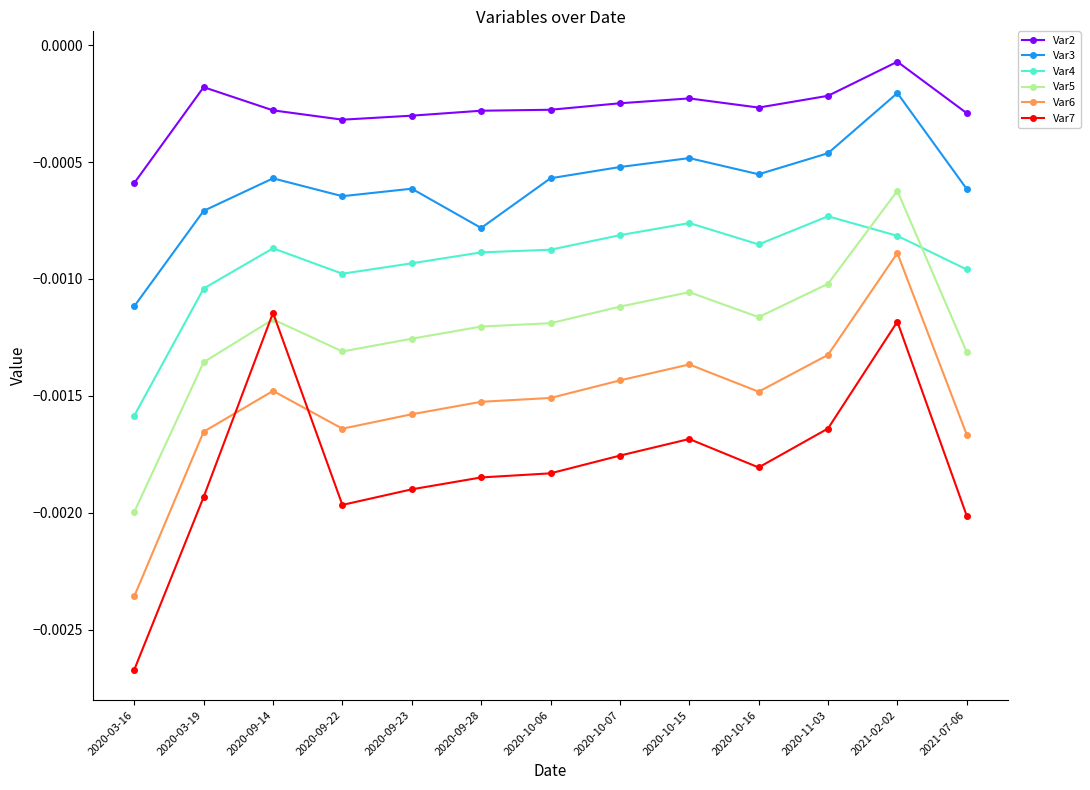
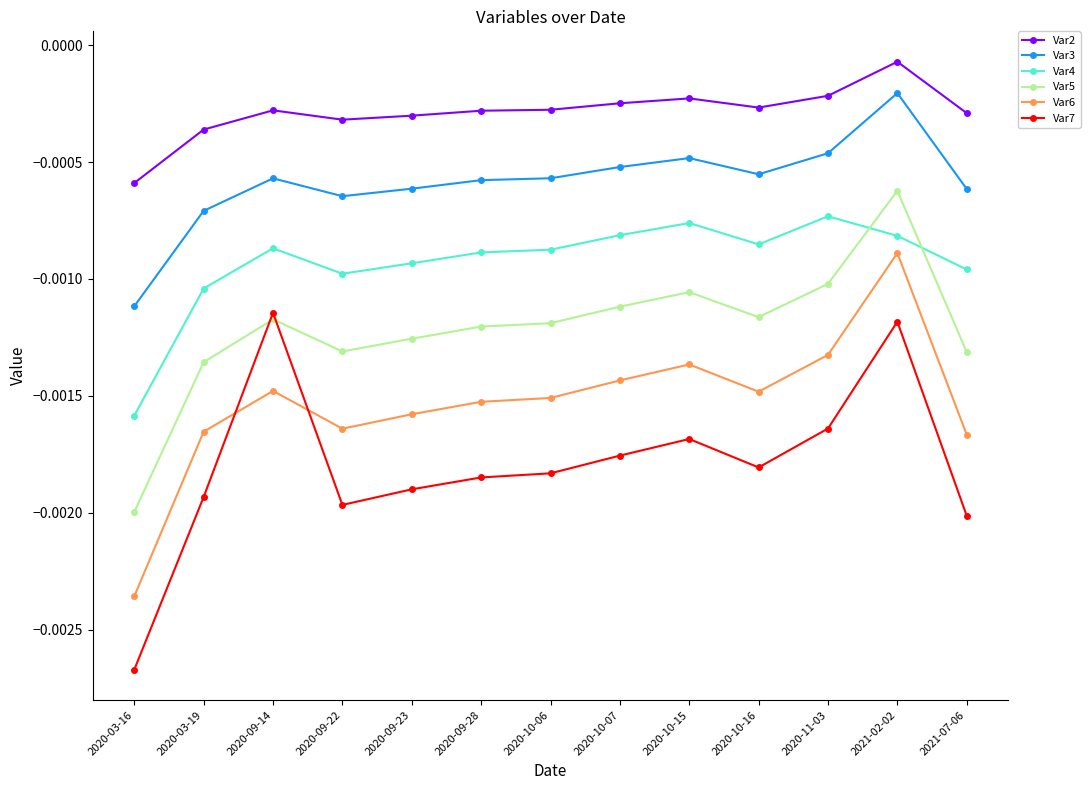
Var2, 2020-03-19: -0.00018 -> -0.00036
Var3, 2020-09-28: -0.00078 -> -0.00058
